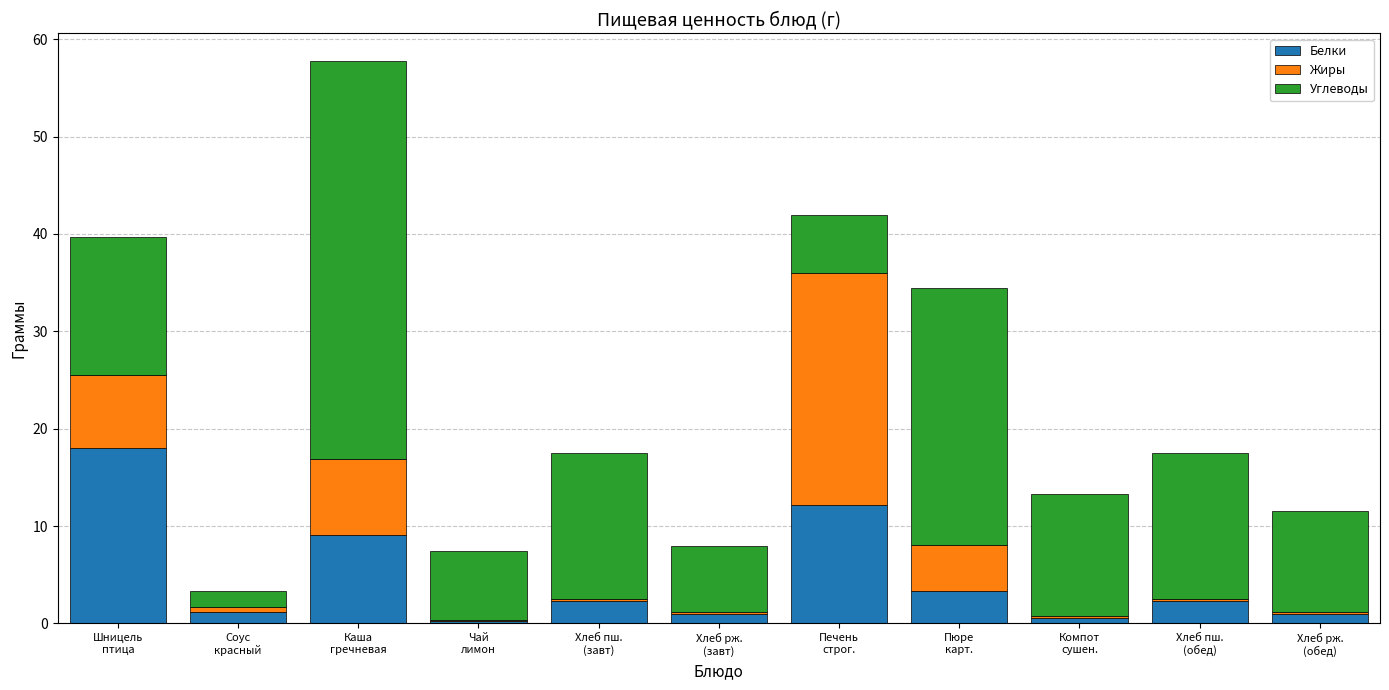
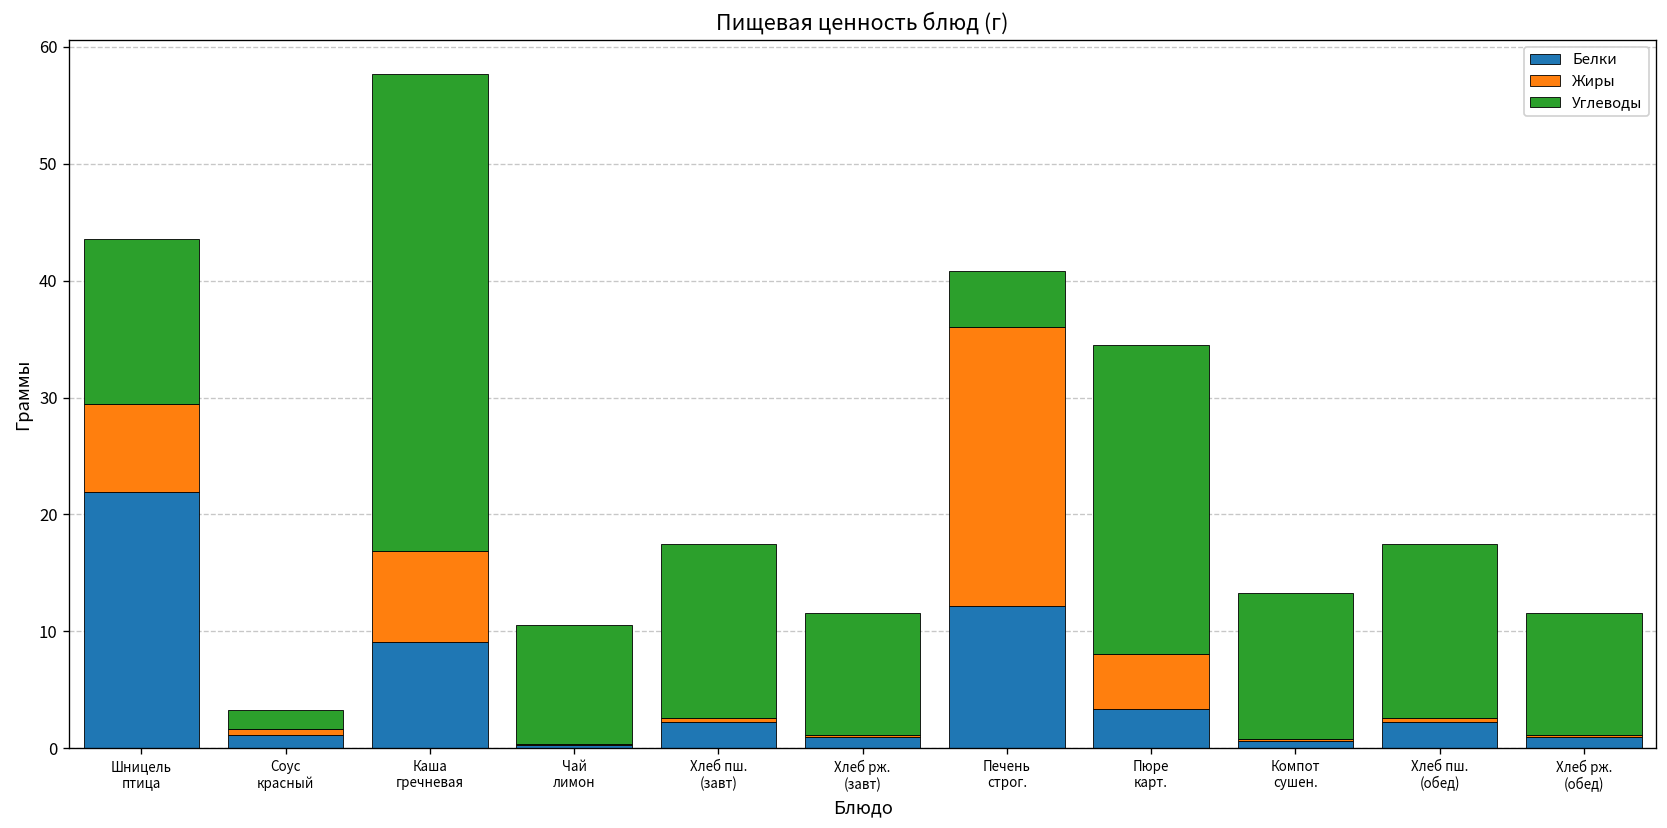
Белки, Шницель птица: 18 -> 22
Углеводы, Чай лимон: 7 -> 10
Углеводы, Хлеб рж. (завт): 7 -> 10
Углеводы, Печень строг.: 6 -> 5
